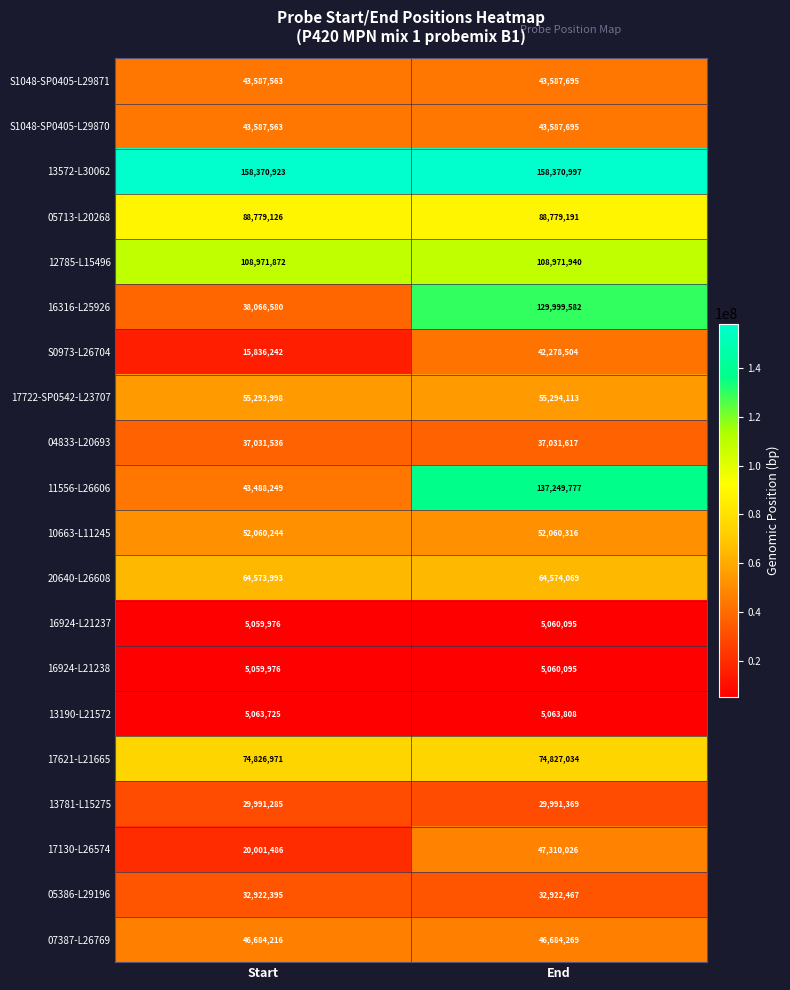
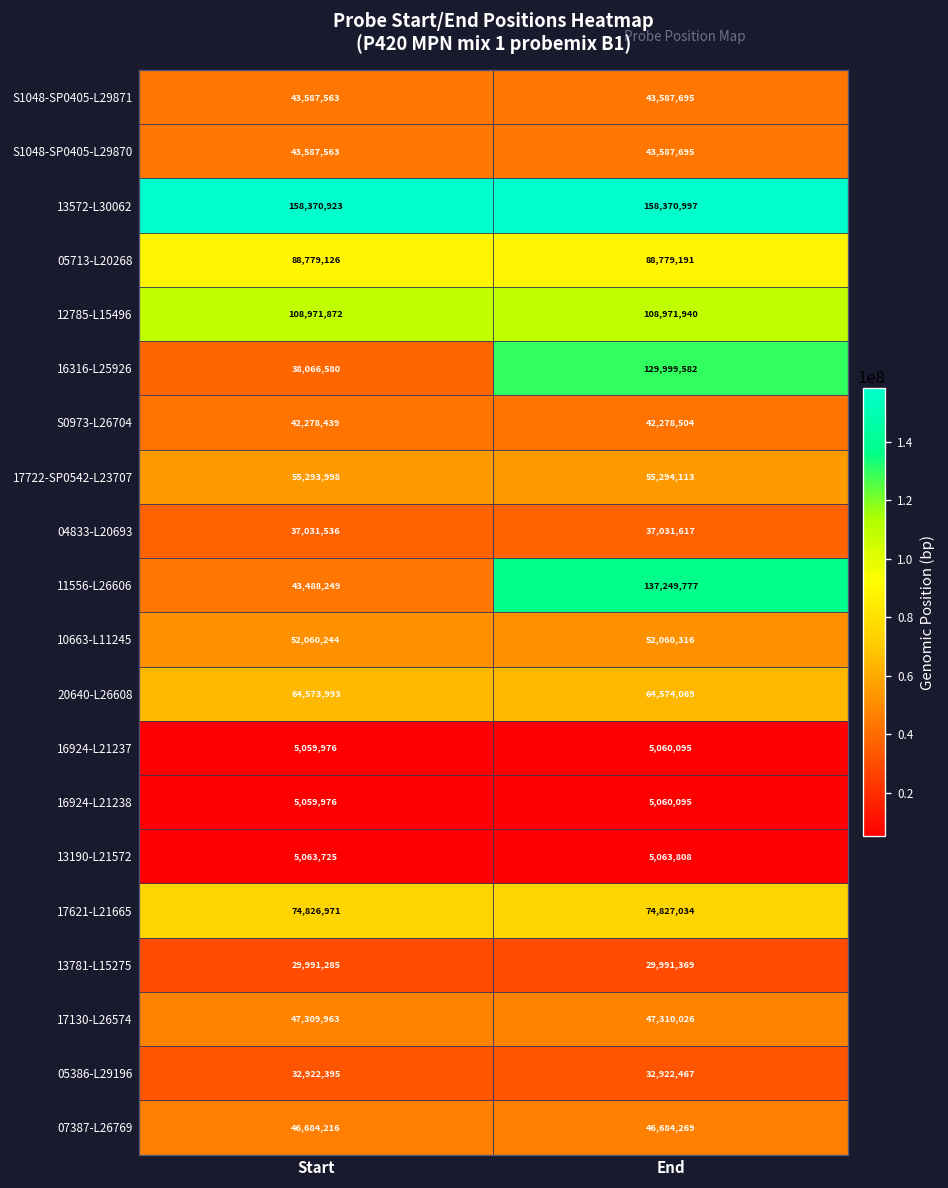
S0973-L26704, Start: 15,836,242 -> 42,278,439
17130-L26574, Start: 20,001,486 -> 47,309,963
